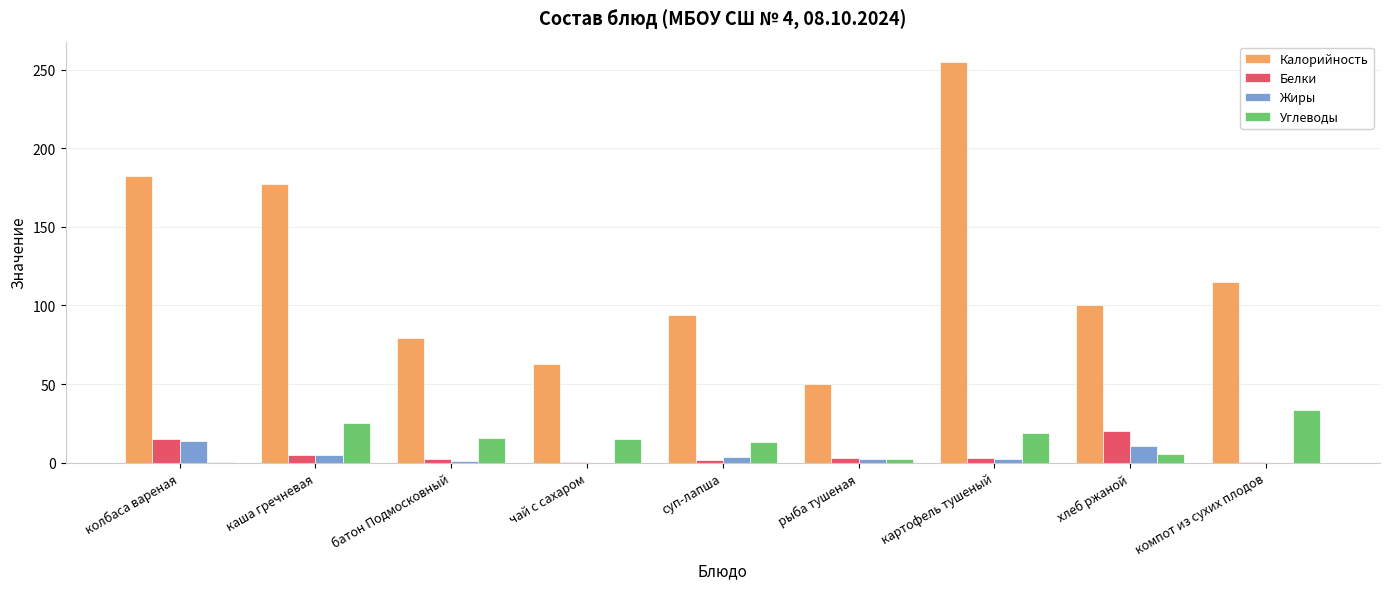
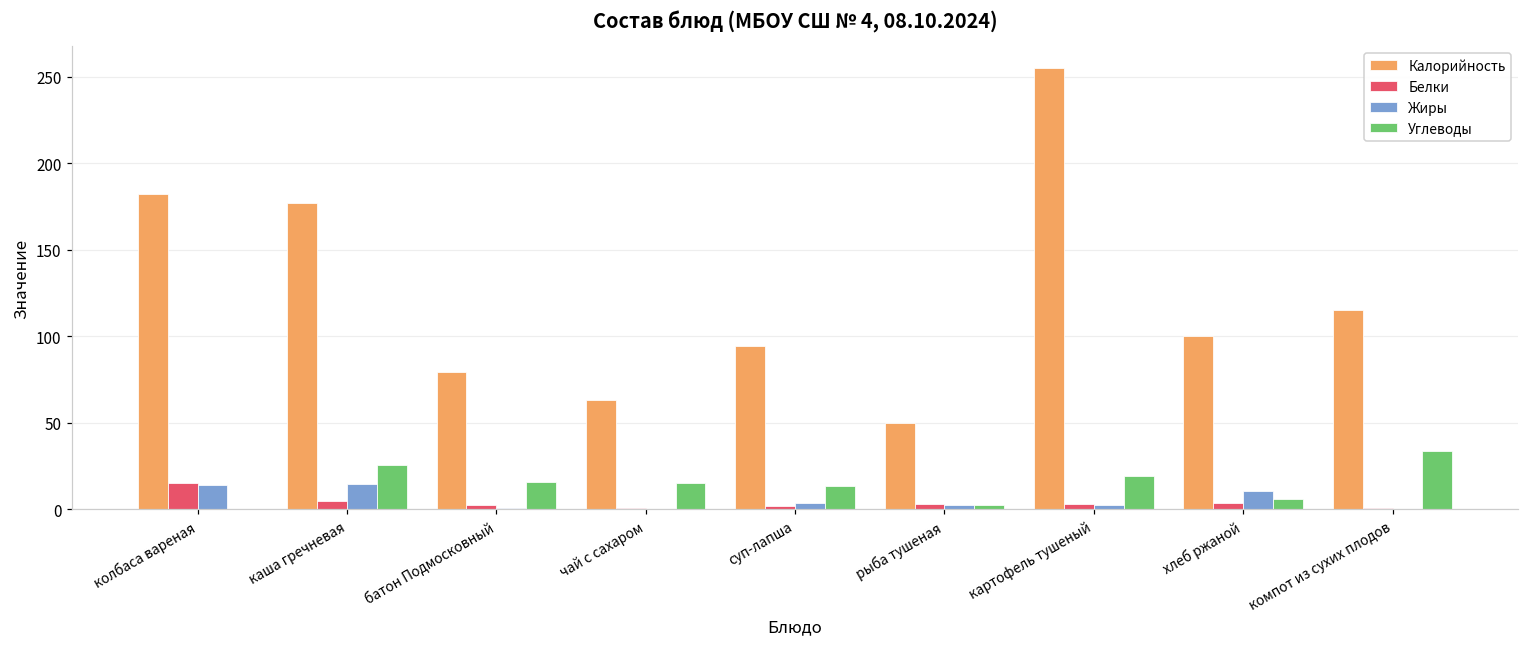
Жиры, каша гречневая: 5 -> 15
Белки, хлеб ржаной: 20 -> 3
